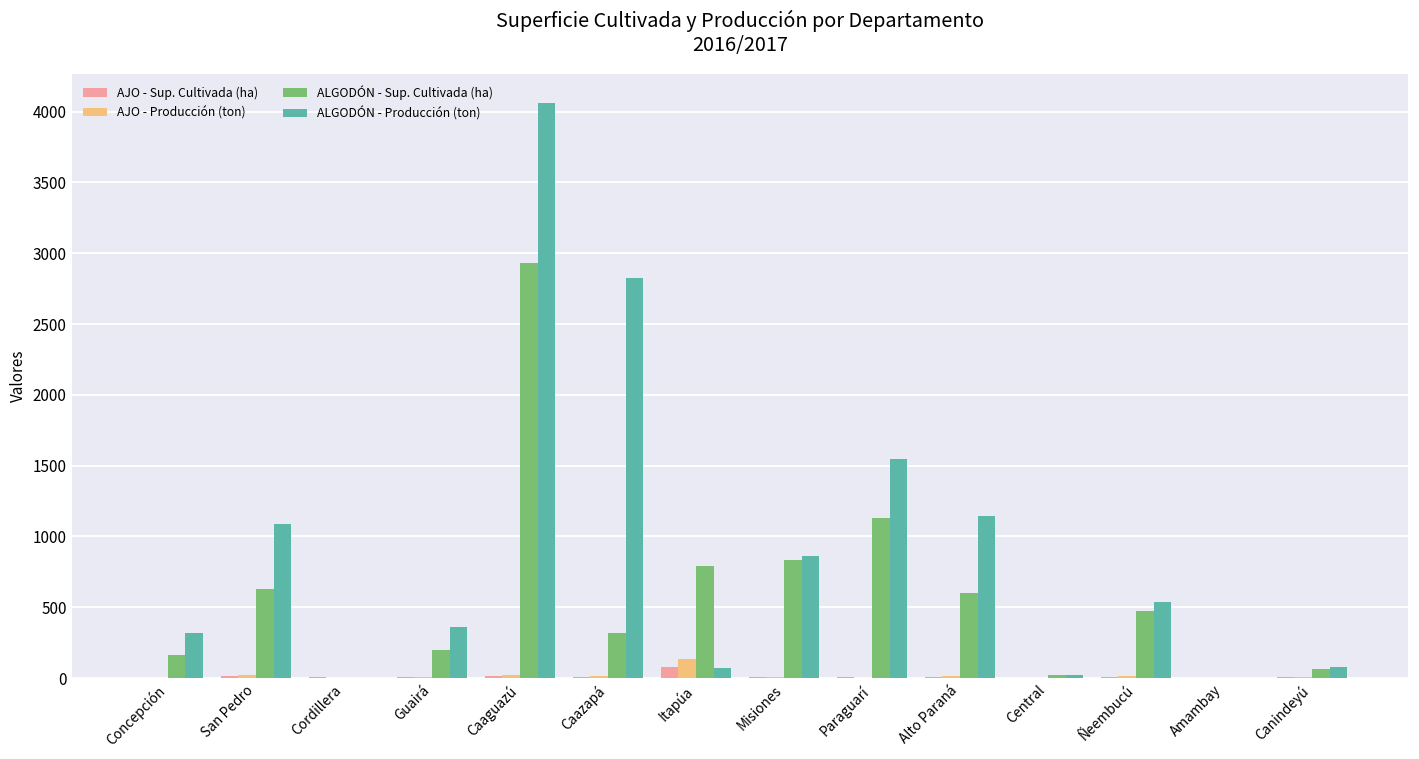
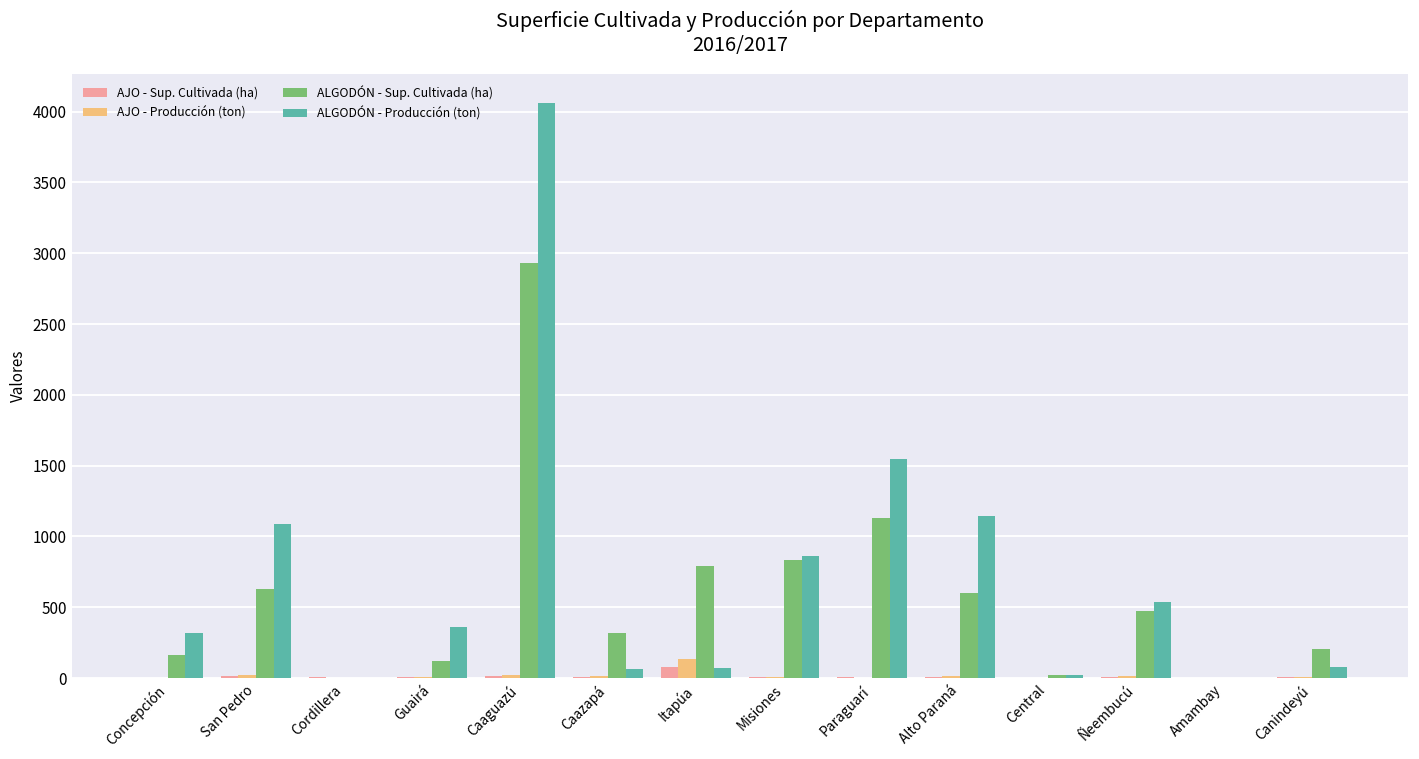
ALGODÓN - Sup. Cultivada (ha), Guairá: 200 -> 120
ALGODÓN - Producción (ton), Caazapá: 2820 -> 60
ALGODÓN - Sup. Cultivada (ha), Canindeyú: 60 -> 210
